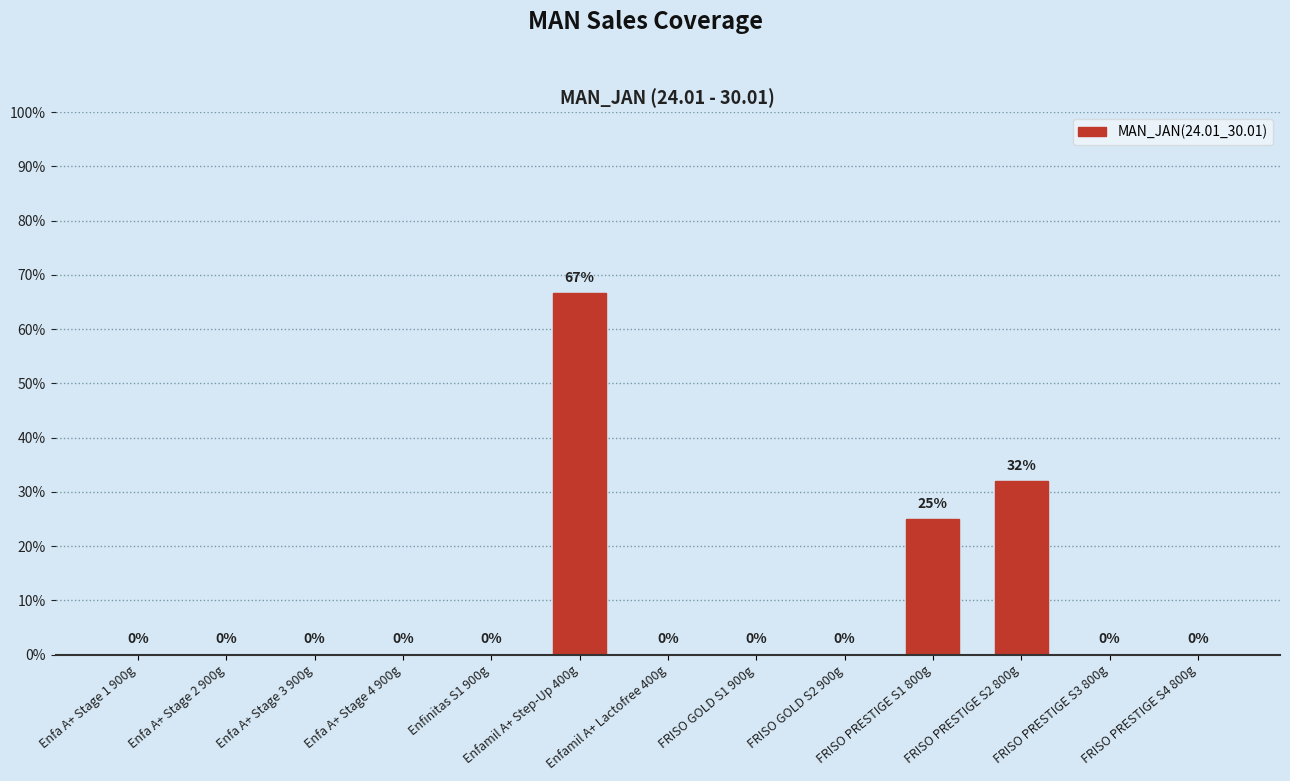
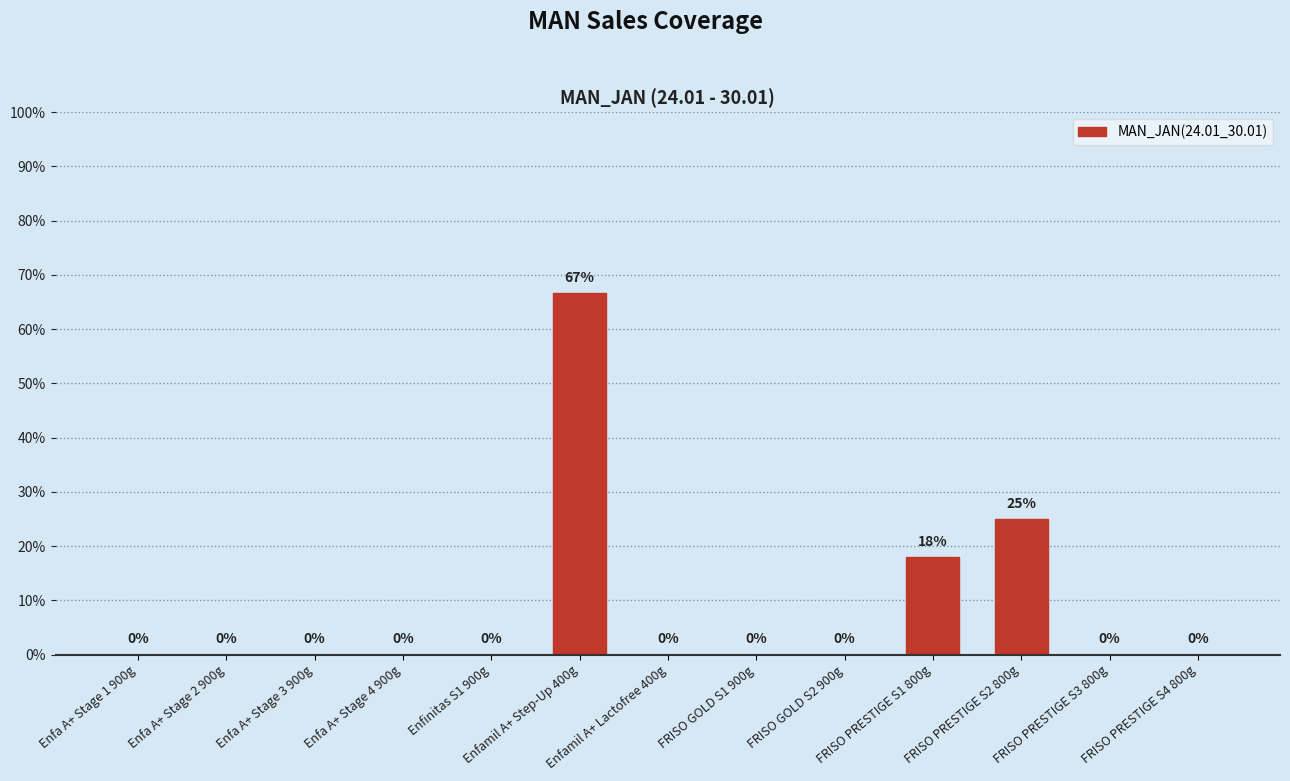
FRISO PRESTIGE S1 800g: 25% -> 18%
FRISO PRESTIGE S2 800g: 32% -> 25%
